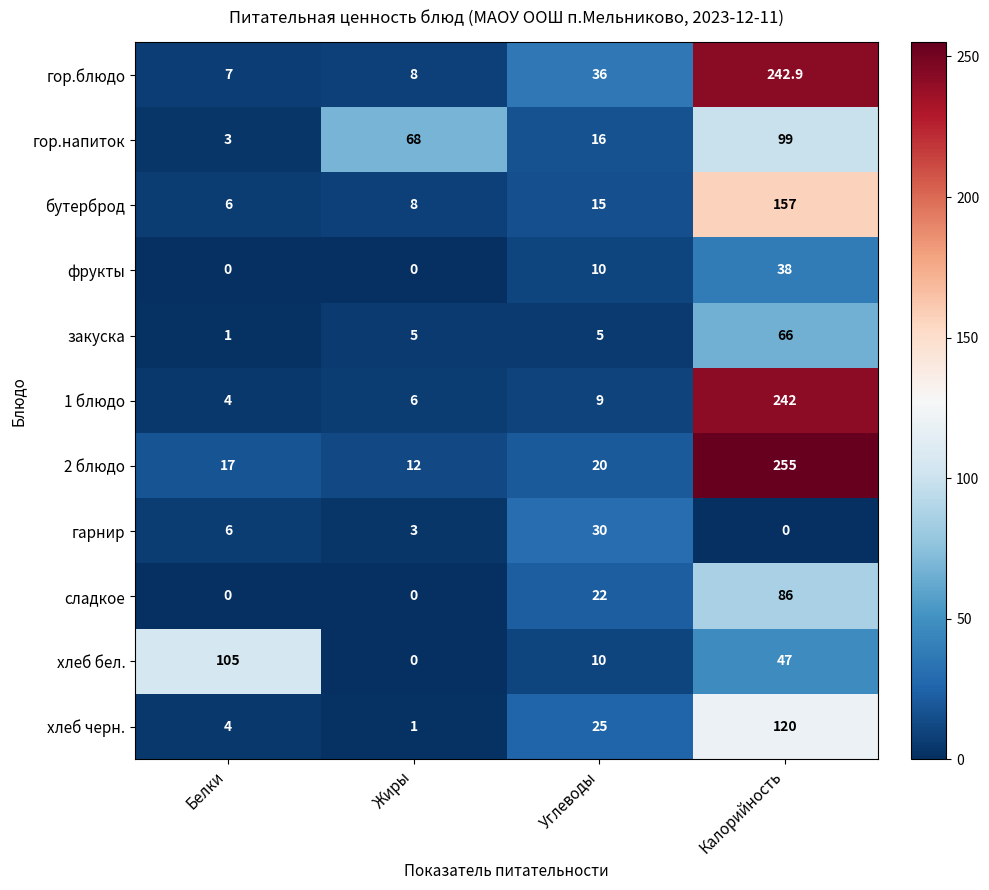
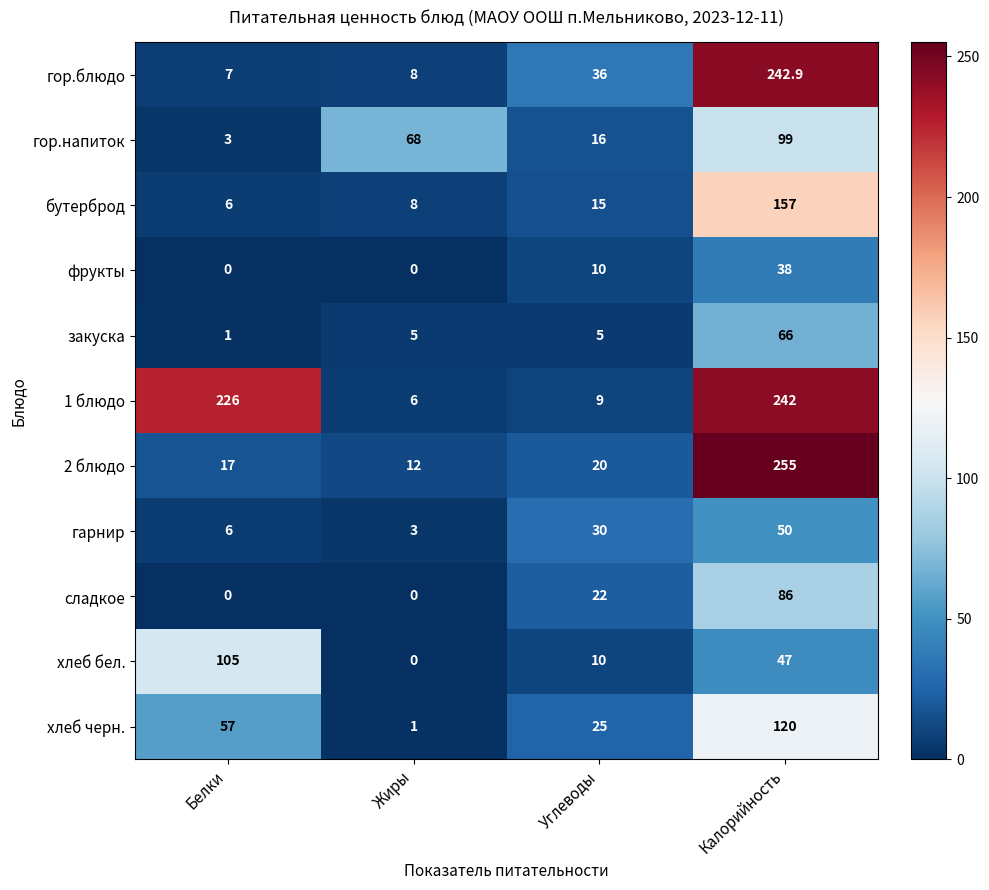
1 блюдо, Белки: 4 -> 226
гарнир, Калорийность: 0 -> 50
хлеб черн., Белки: 4 -> 57
